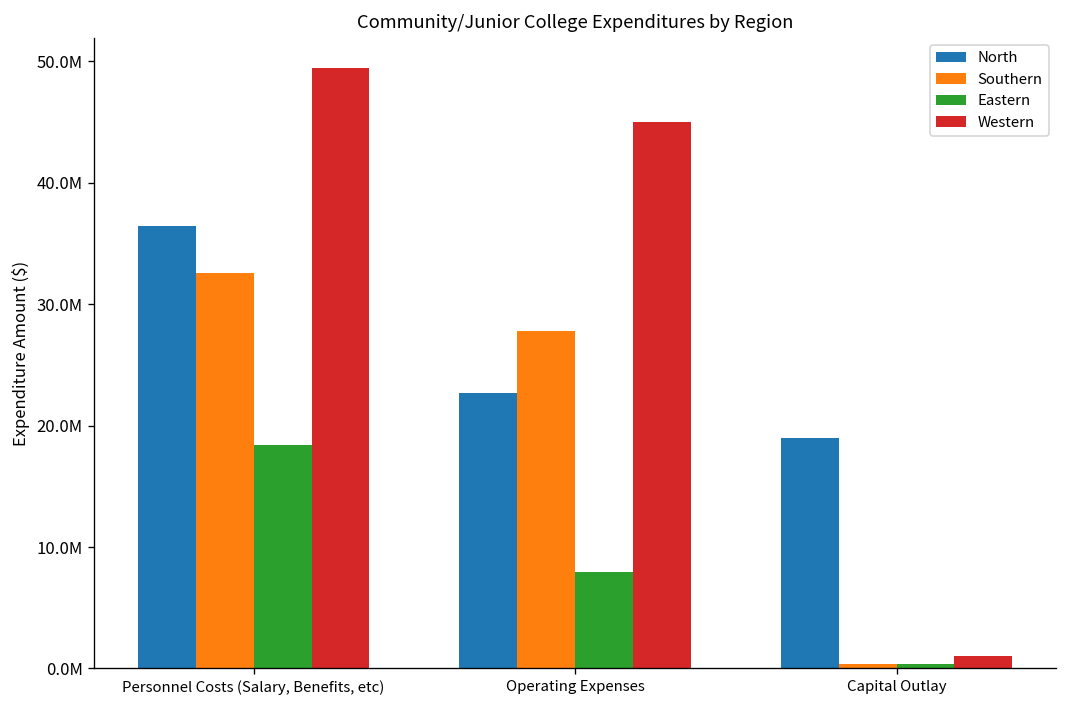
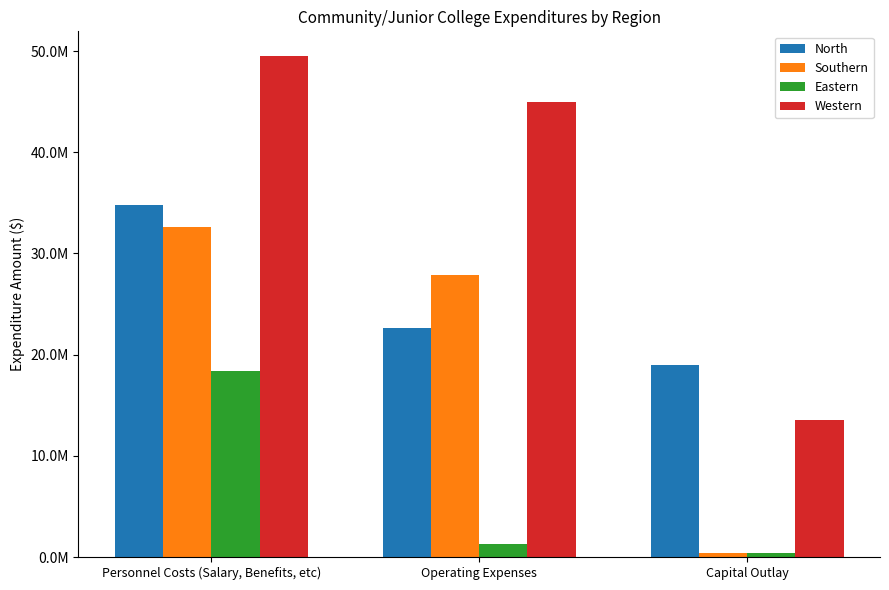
North, Personnel Costs (Salary, Benefits, etc): 36400000 -> 34800000
Eastern, Operating Expenses: 8000000 -> 1300000
Western, Capital Outlay: 1000000 -> 13600000
